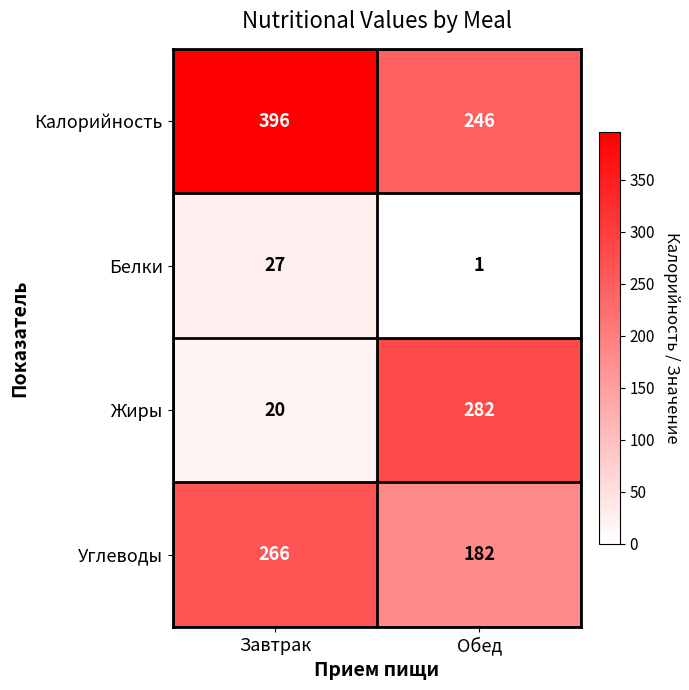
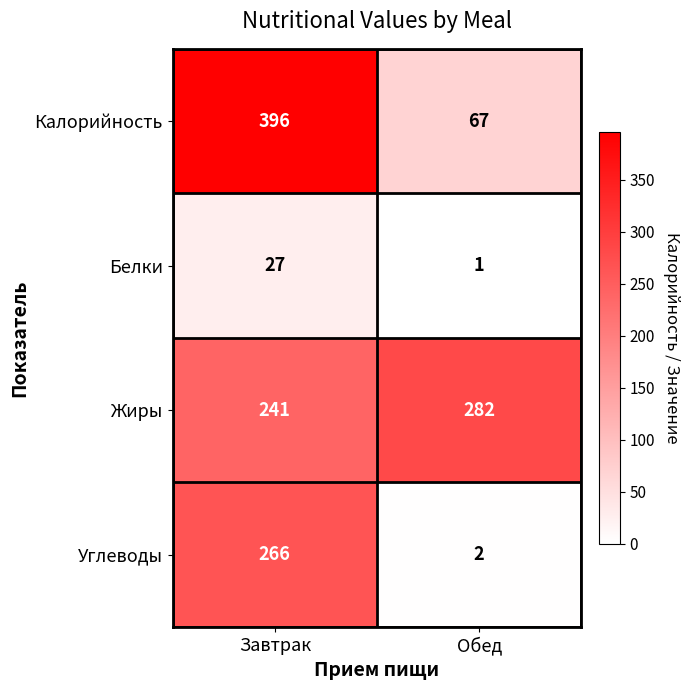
Калорийность, Обед: 246 -> 67
Жиры, Завтрак: 20 -> 241
Углеводы, Обед: 182 -> 2
